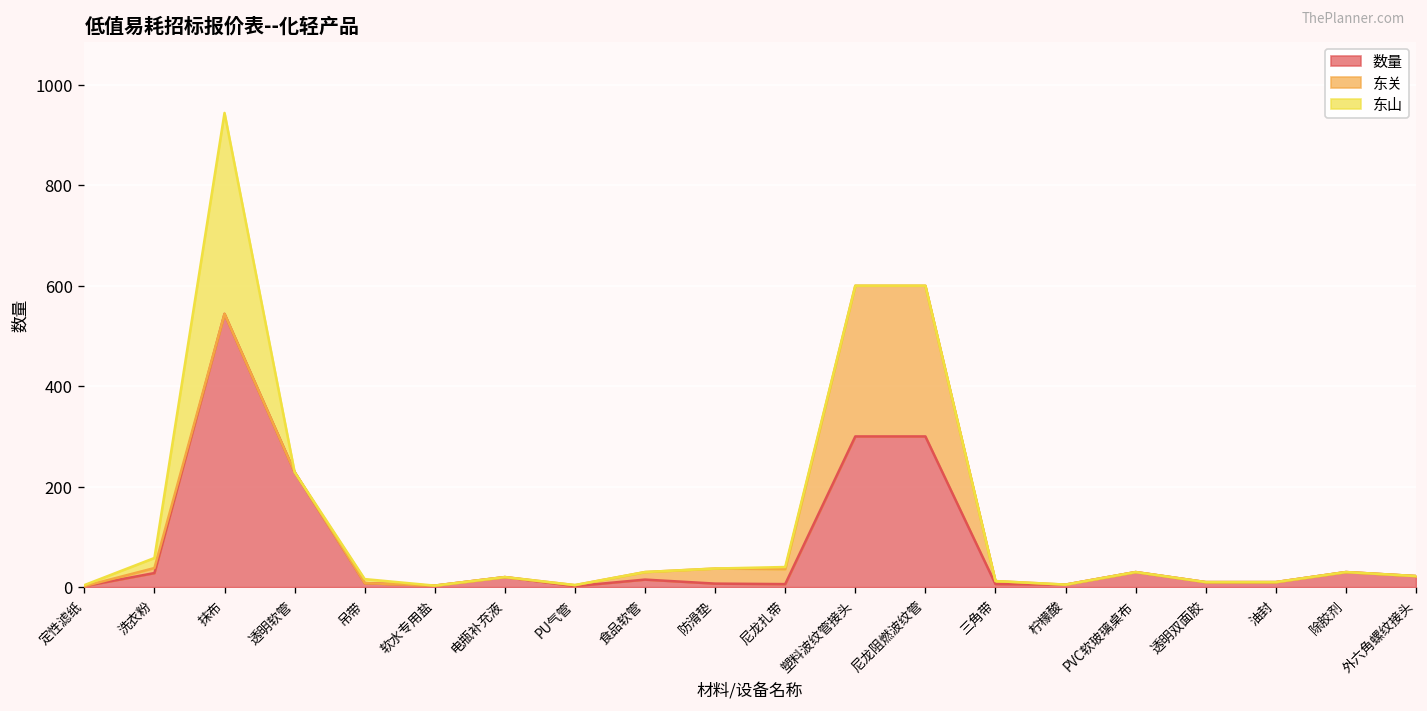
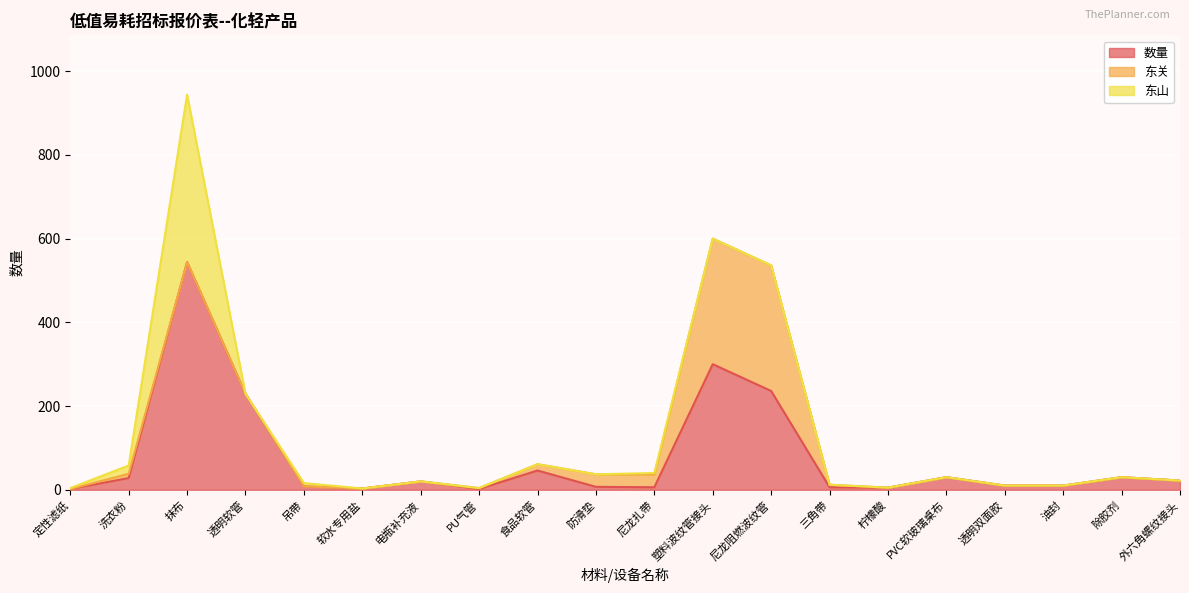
数量, 食品软管: 20 -> 50
数量, 尼龙阻燃波纹管: 300 -> 240
